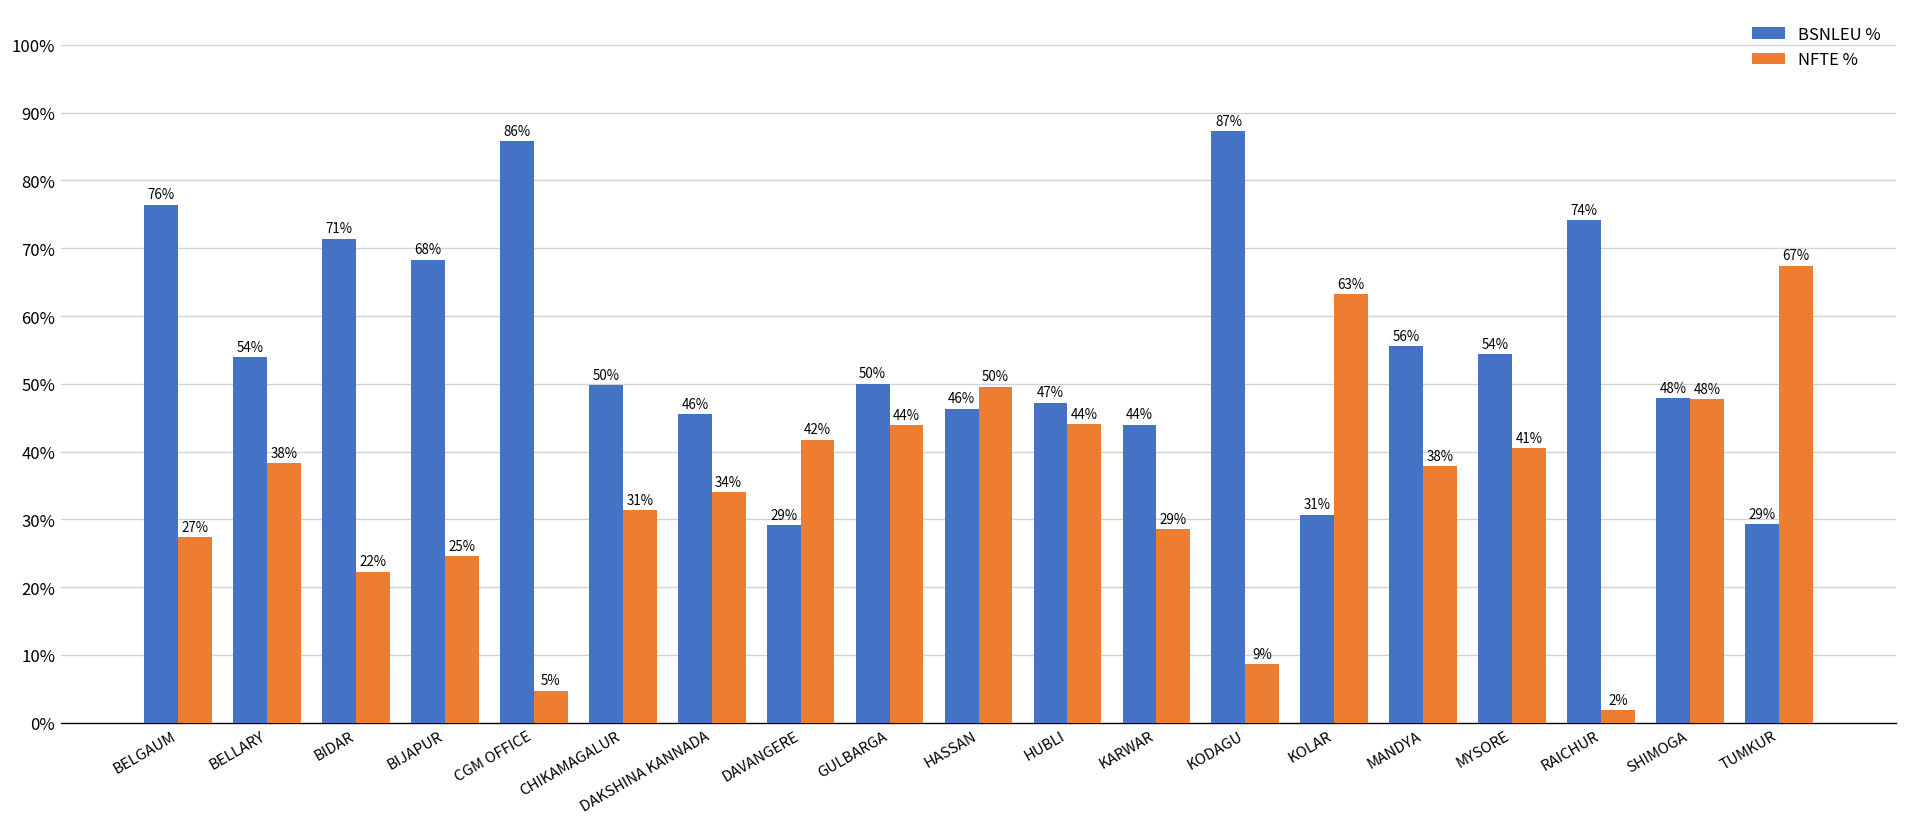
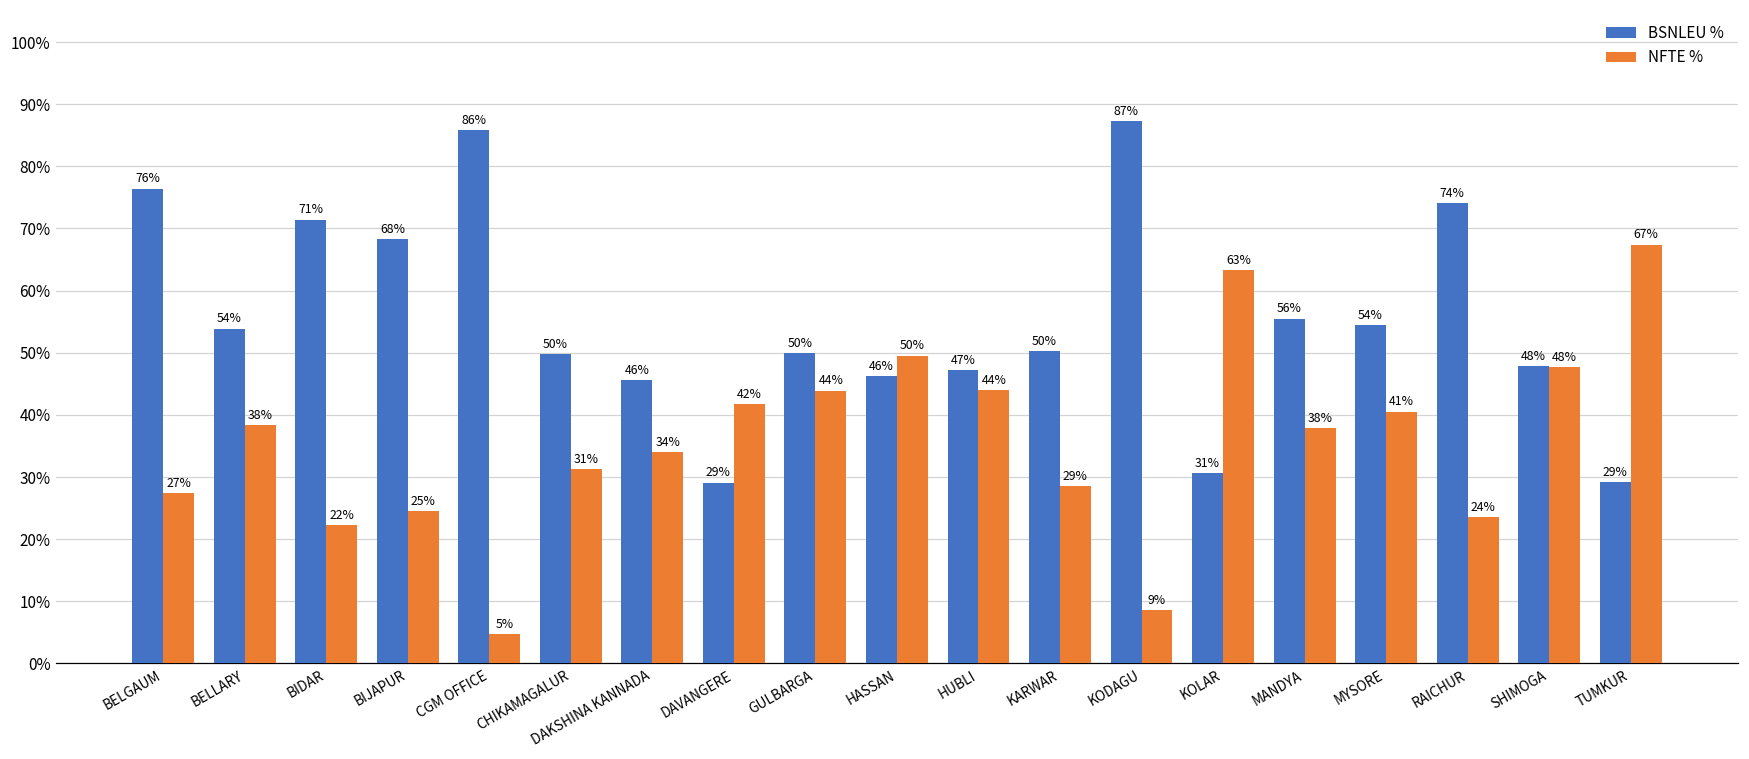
BSNLEU %, KARWAR: 44% -> 50%
NFTE %, RAICHUR: 2% -> 24%
